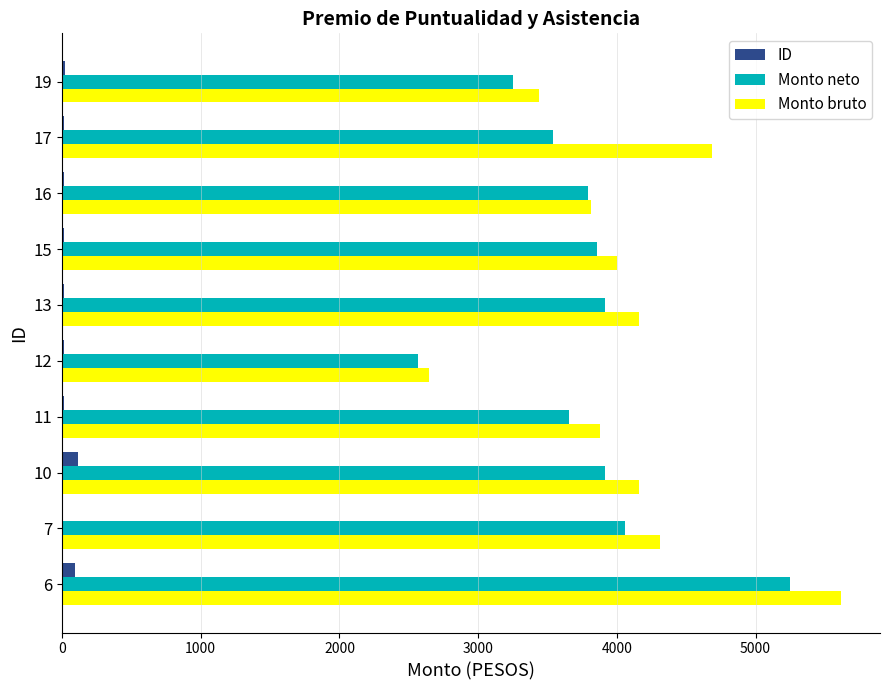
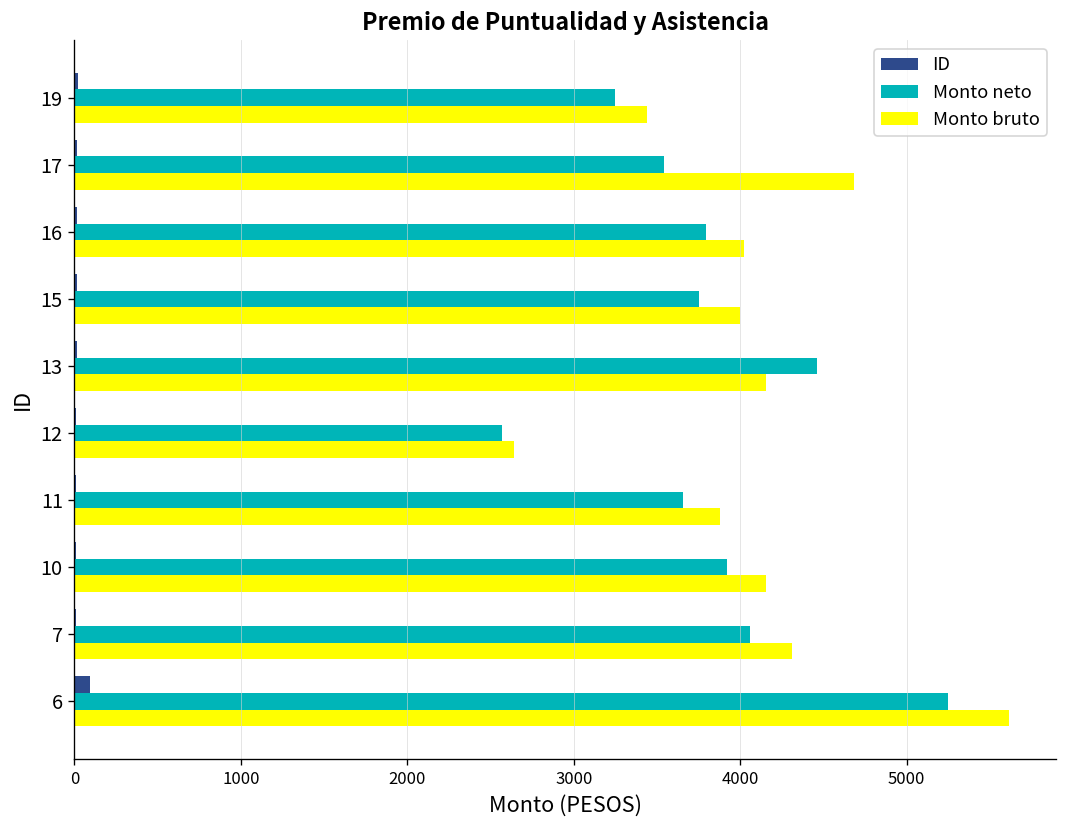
Monto bruto, 16: 3820 -> 4020
Monto neto, 15: 3850 -> 3750
Monto neto, 13: 3920 -> 4460
ID, 10: 110 -> 10
